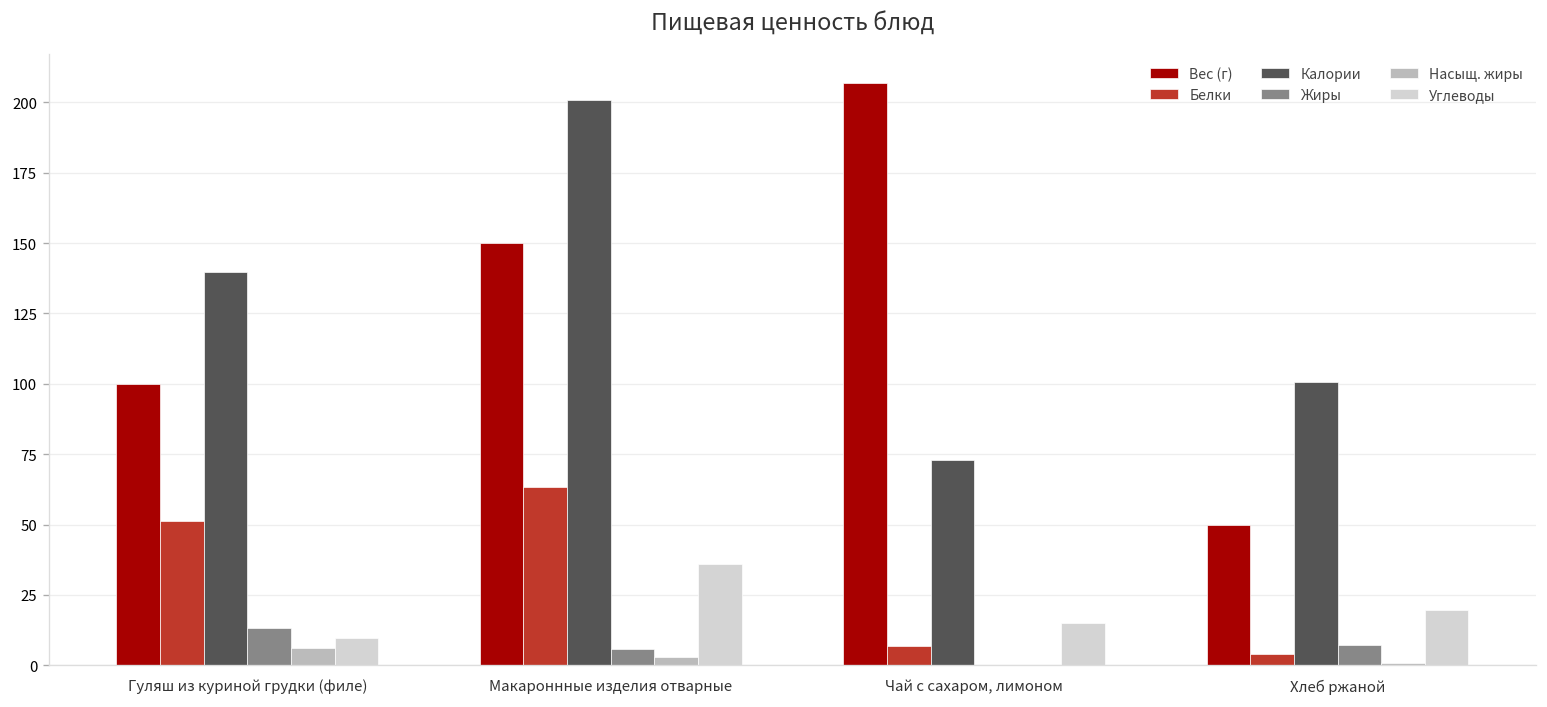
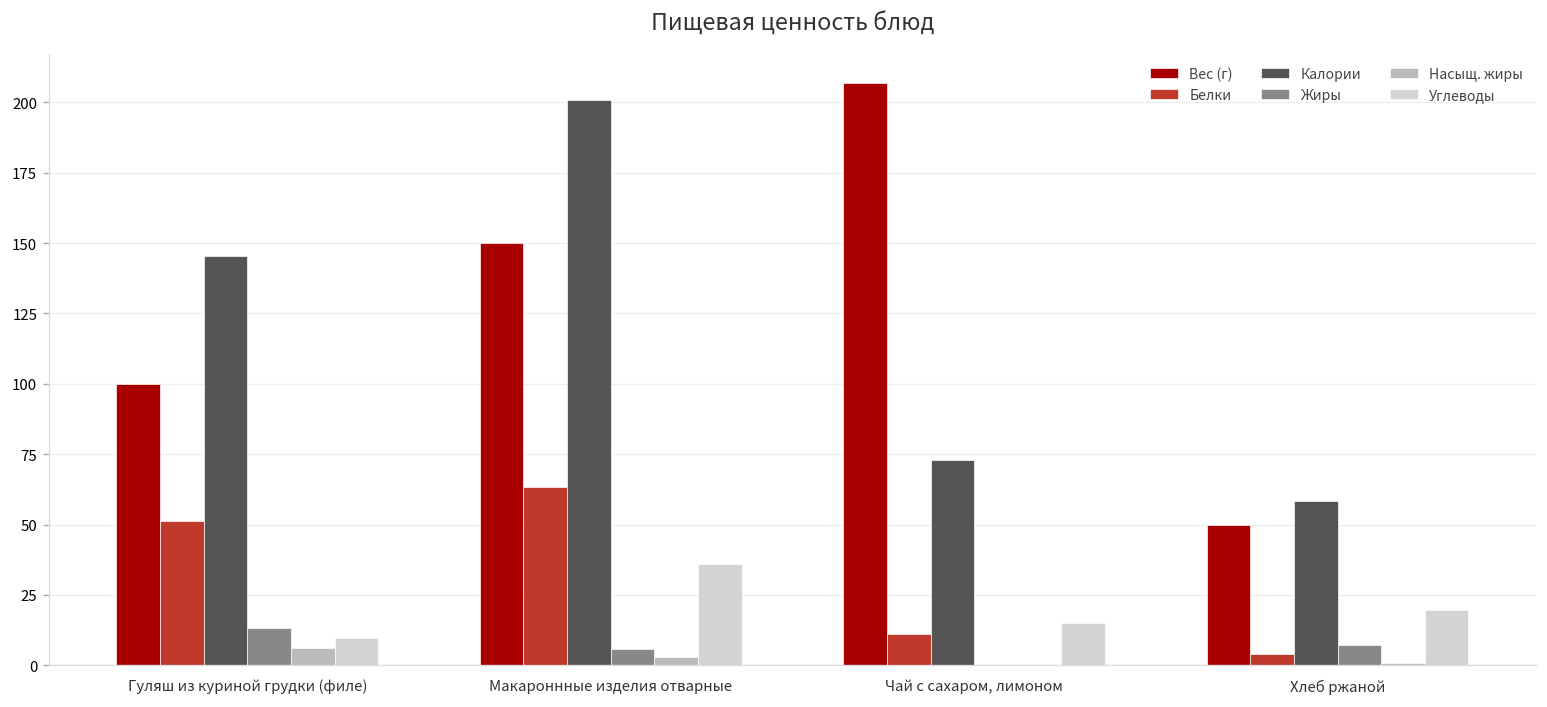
Калории, Гуляш из куриной грудки (филе): 140 -> 145
Белки, Чай с сахаром, лимоном: 7 -> 11
Калории, Хлеб ржаной: 101 -> 59
